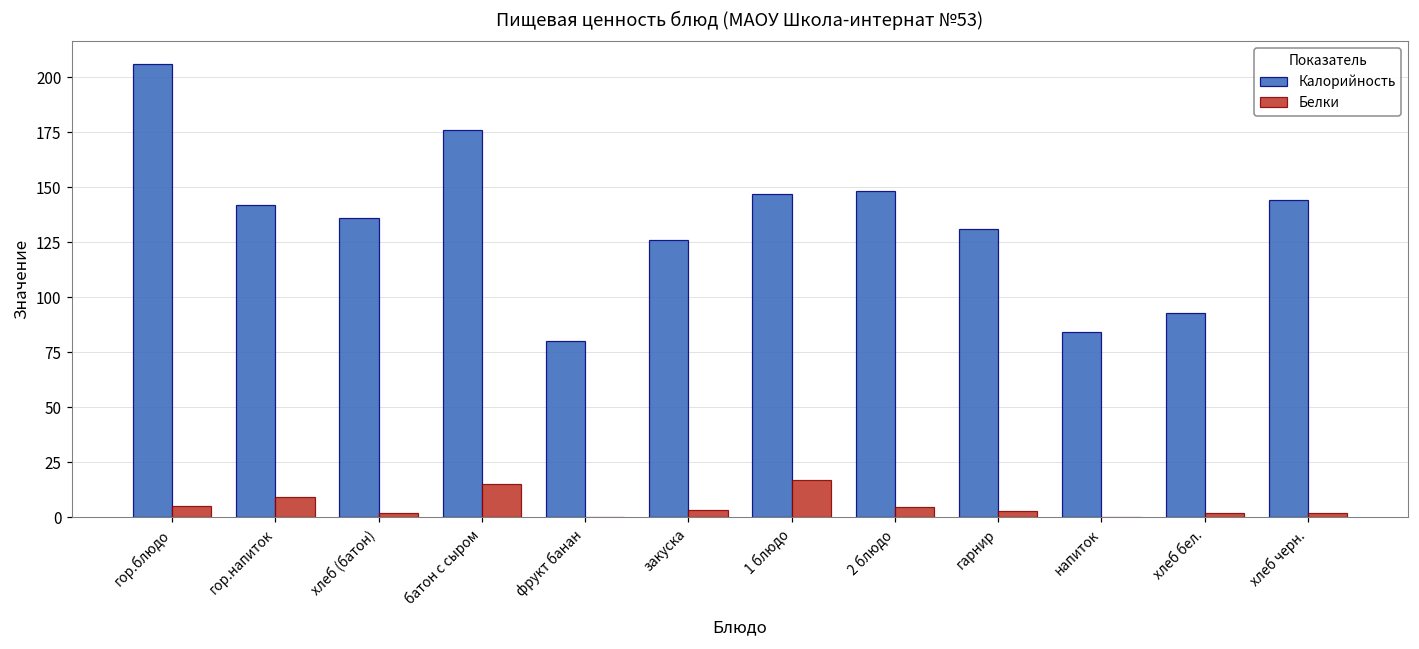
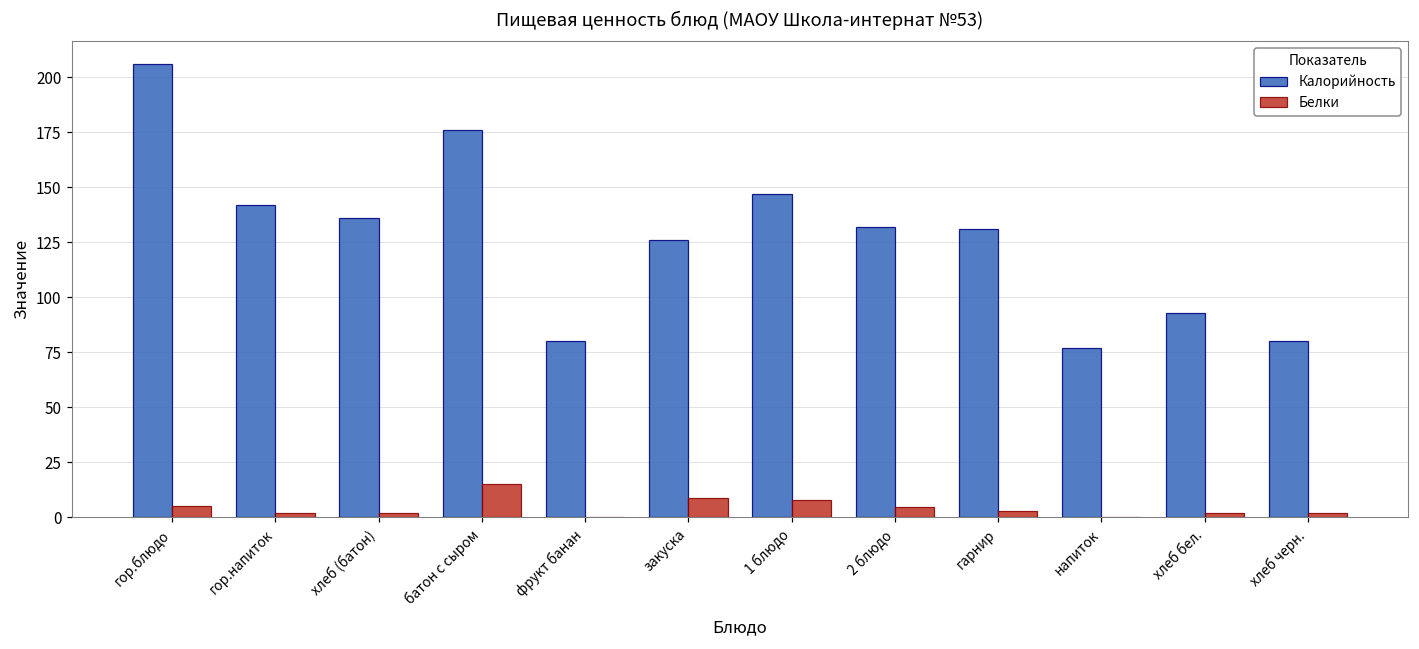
Белки, гор.напиток: 9 -> 2
Белки, закуска: 3 -> 9
Белки, 1 блюдо: 17 -> 8
Калорийность, 2 блюдо: 148 -> 132
Калорийность, напиток: 84 -> 77
Калорийность, хлеб черн.: 144 -> 80
